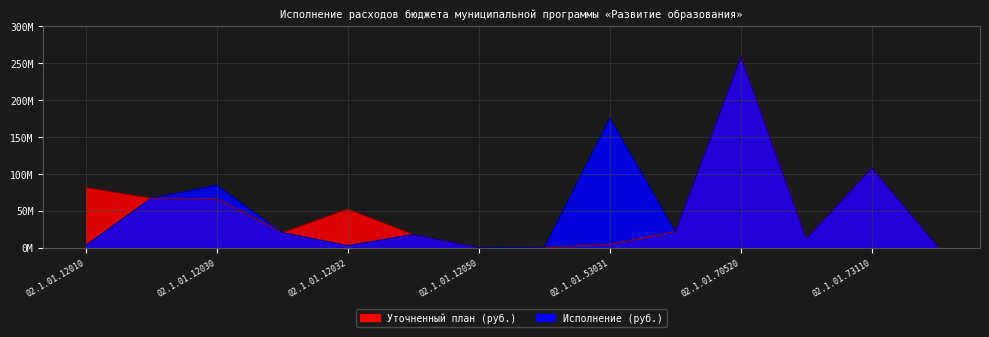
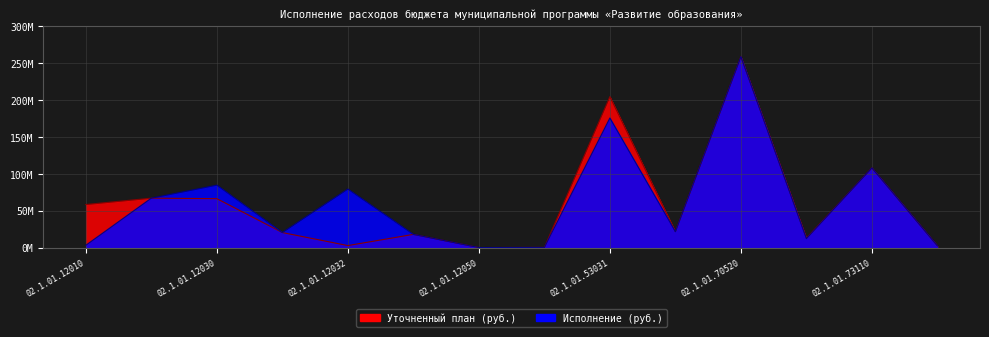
Уточненный план (руб.), 02.1.01.12010: 80000000 -> 60000000
Уточненный план (руб.), 02.1.01.12032: 50000000 -> 0
Исполнение (руб.), 02.1.01.12032: 0 -> 80000000
Уточненный план (руб.), 02.1.01.53031: 0 -> 200000000
